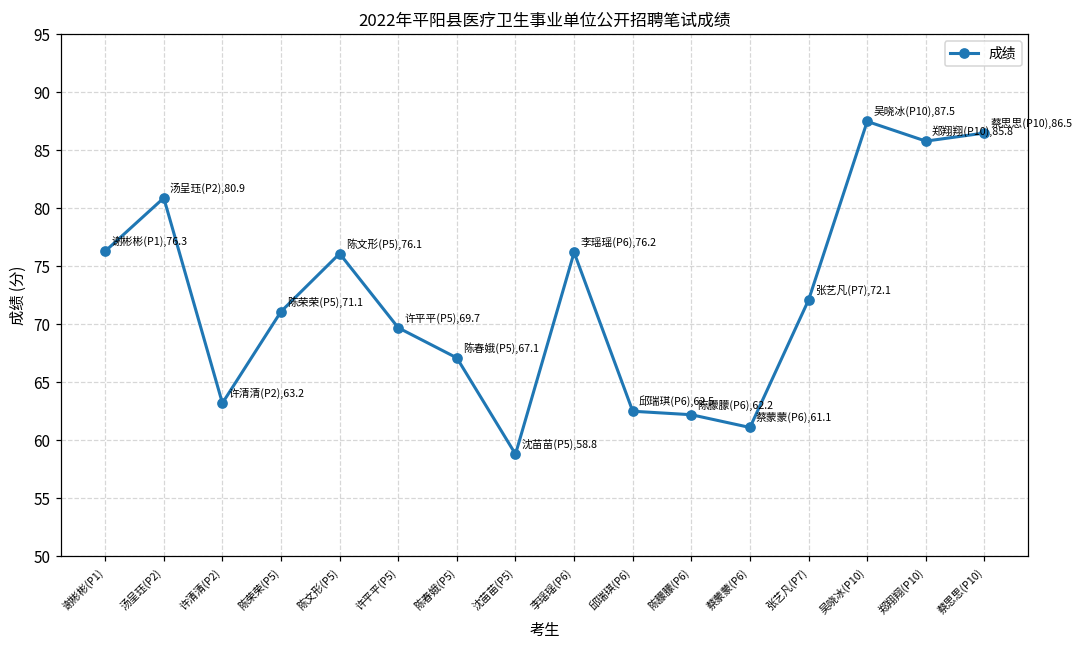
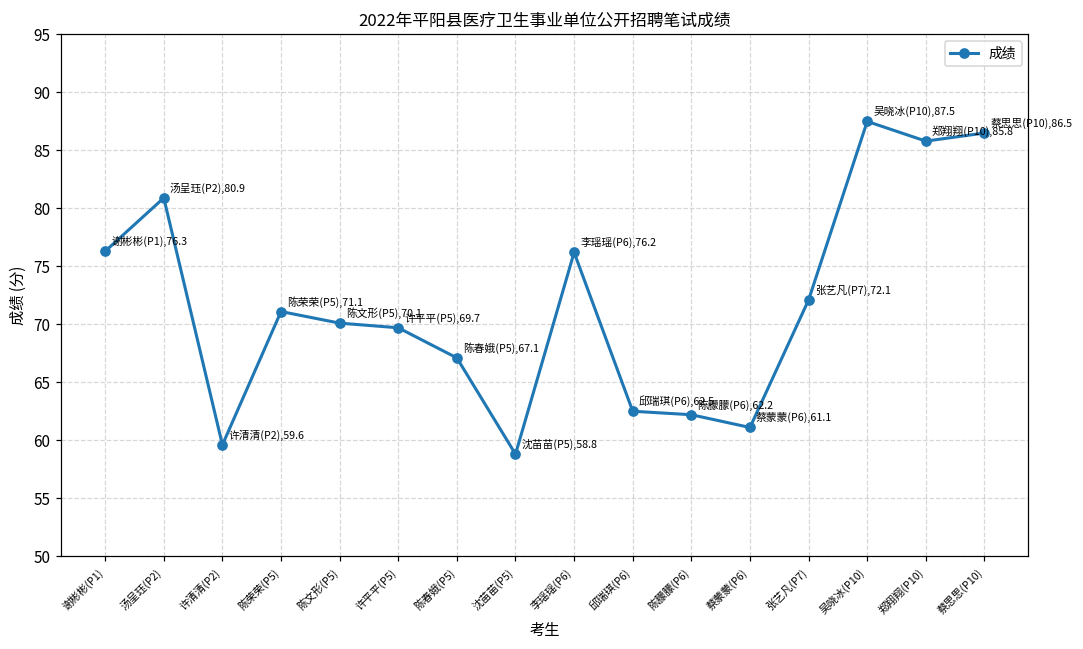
许清清(P2): 63.2 -> 59.6
陈文形(P5): 76.1 -> 70.1
